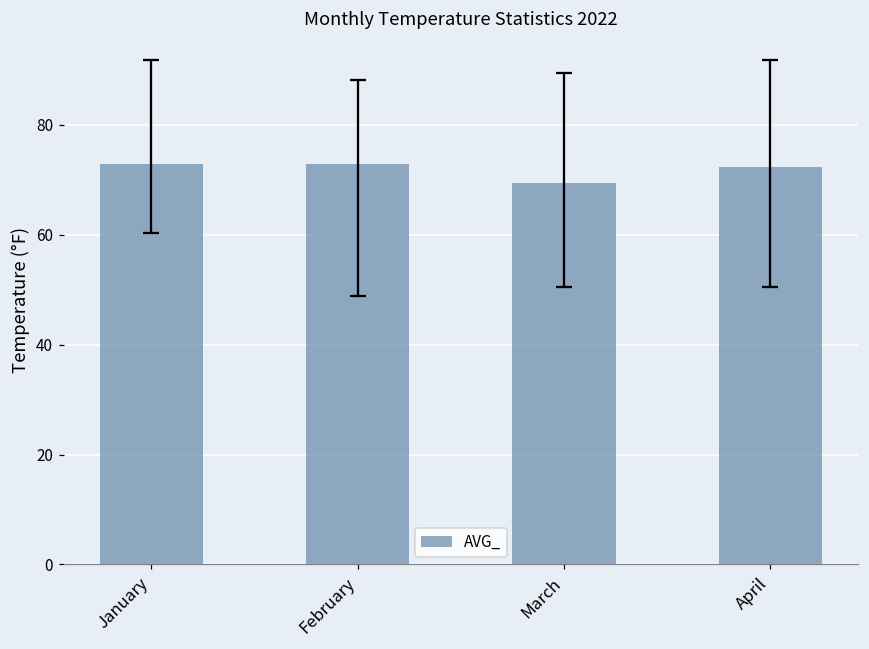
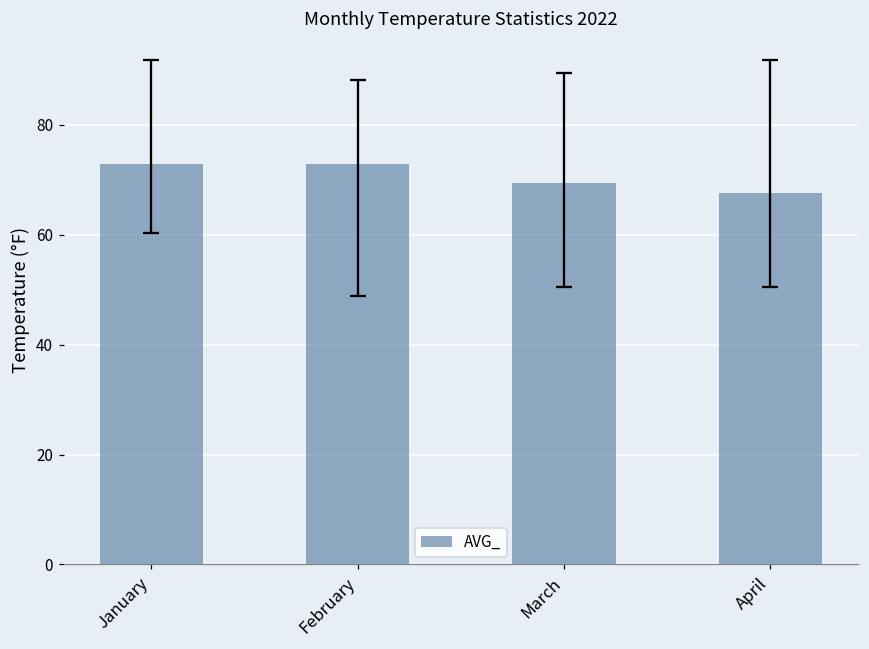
AVG_, April: 72 -> 67
